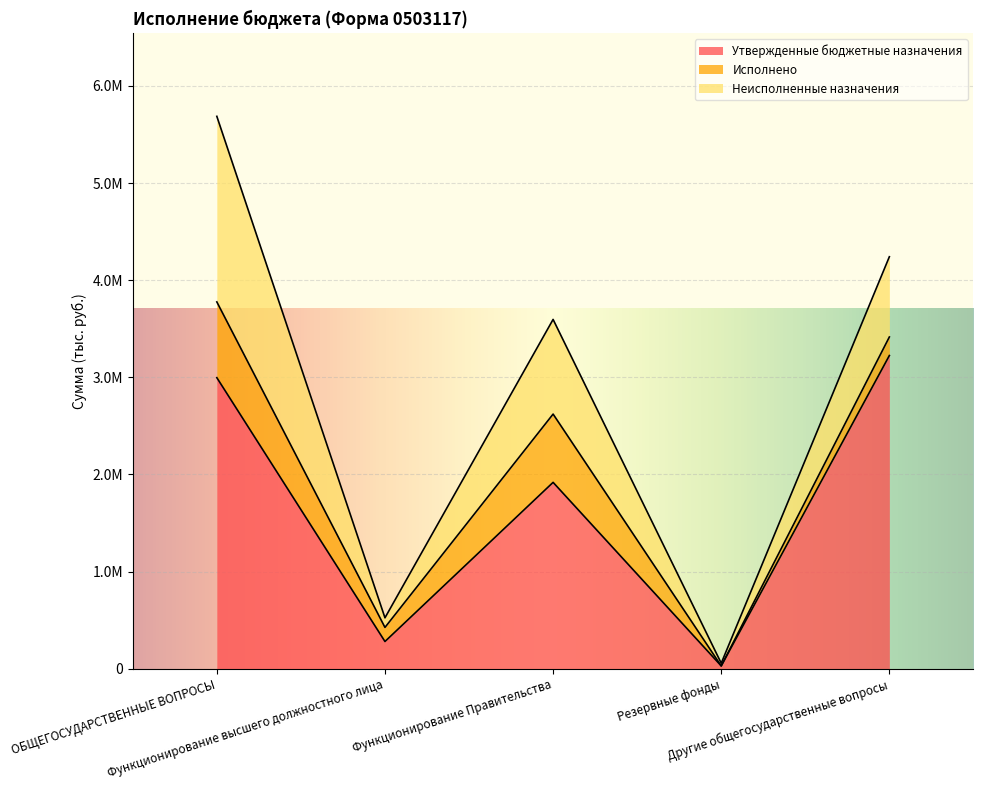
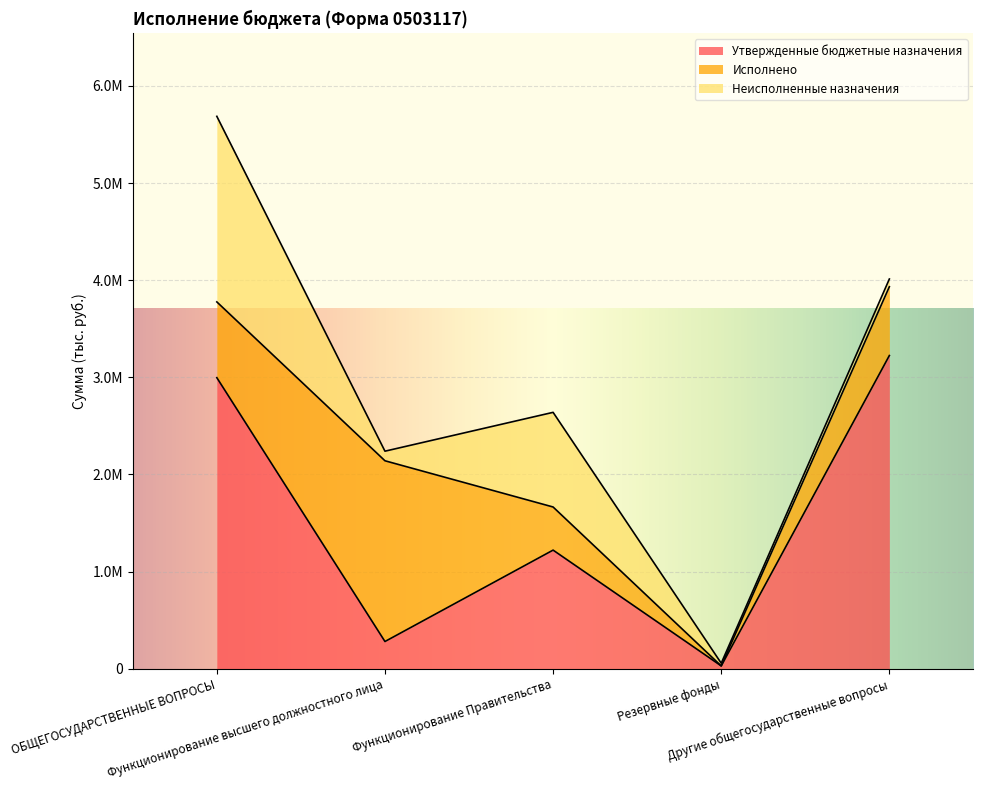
Исполнено, Функционирование высшего должностного лица: 100000 -> 1900000
Утвержденные бюджетные назначения, Функционирование Правительства: 1900000 -> 1200000
Исполнено, Функционирование Правительства: 700000 -> 400000
Исполнено, Другие общегосударственные вопросы: 200000 -> 700000
Неисполненные назначения, Другие общегосударственные вопросы: 800000 -> 100000
